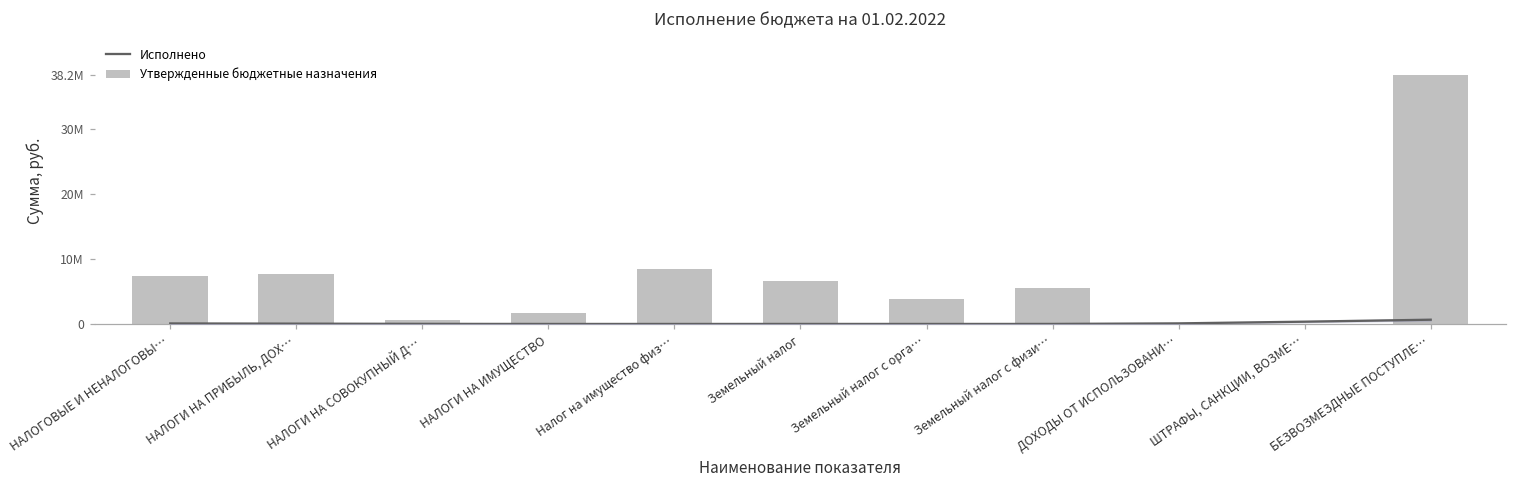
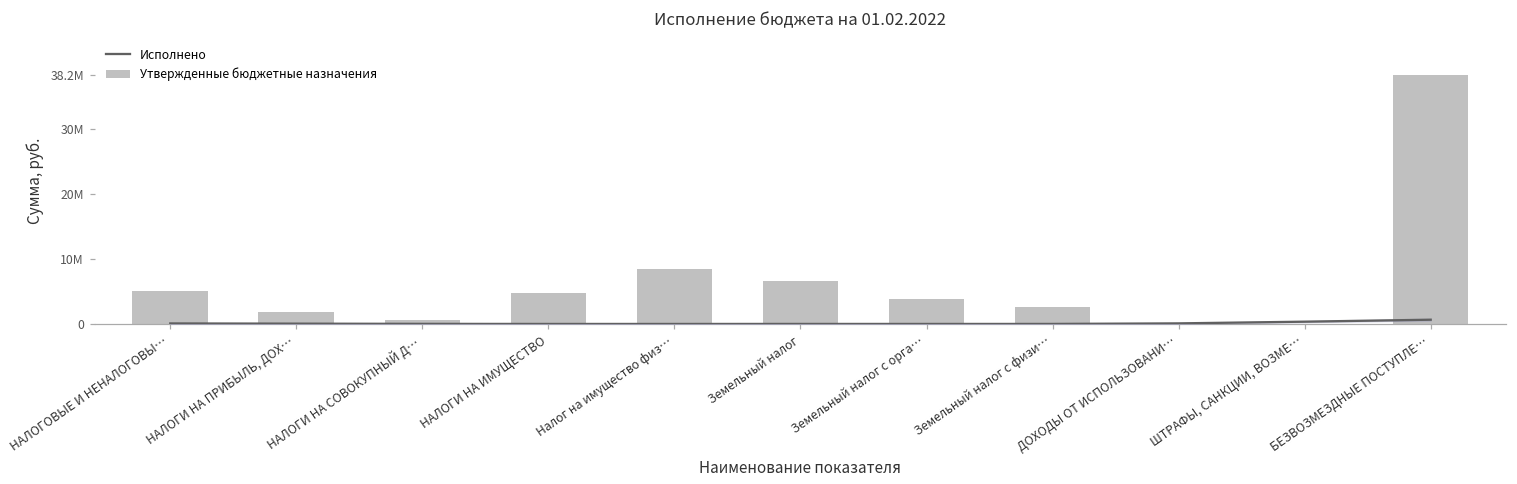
Утвержденные бюджетные назначения, НАЛОГОВЫЕ И НЕНАЛОГОВЫ…: 7М -> 5М
Утвержденные бюджетные назначения, НАЛОГИ НА ПРИБЫЛЬ, ДОХ…: 8М -> 2М
Утвержденные бюджетные назначения, НАЛОГИ НА ИМУЩЕСТВО: 2М -> 5М
Утвержденные бюджетные назначения, Земельный налог с физи…: 6М -> 3М
